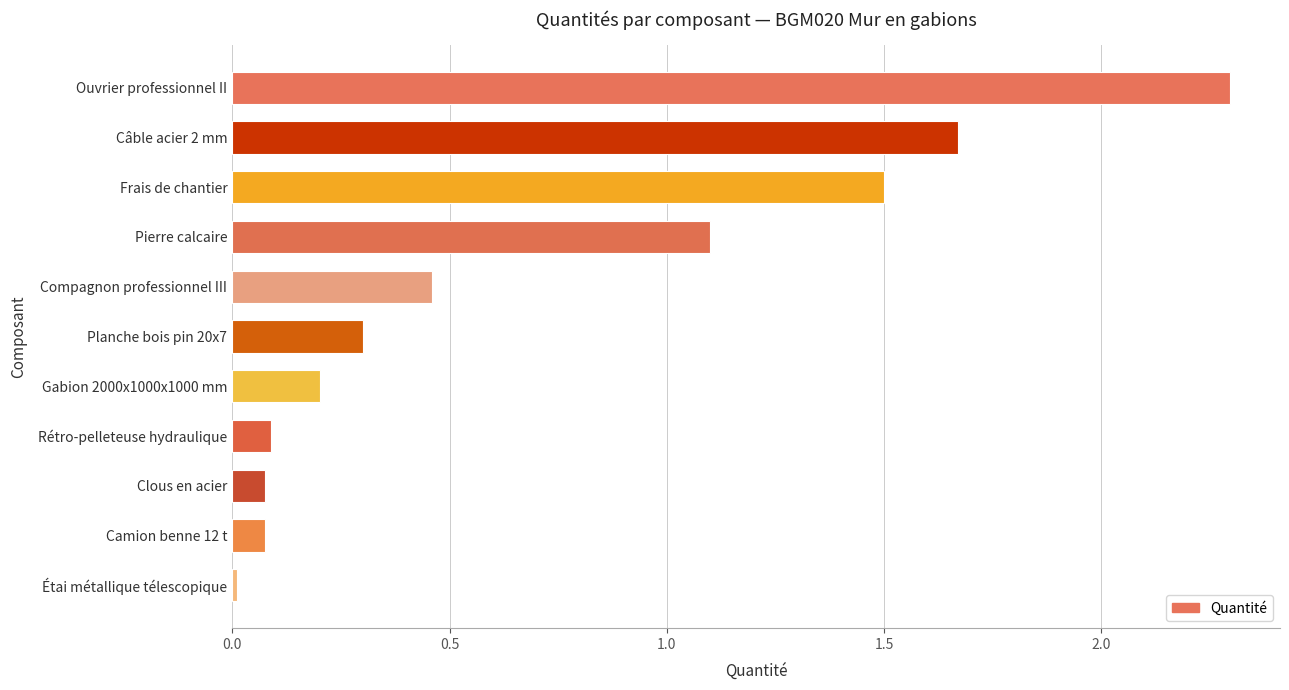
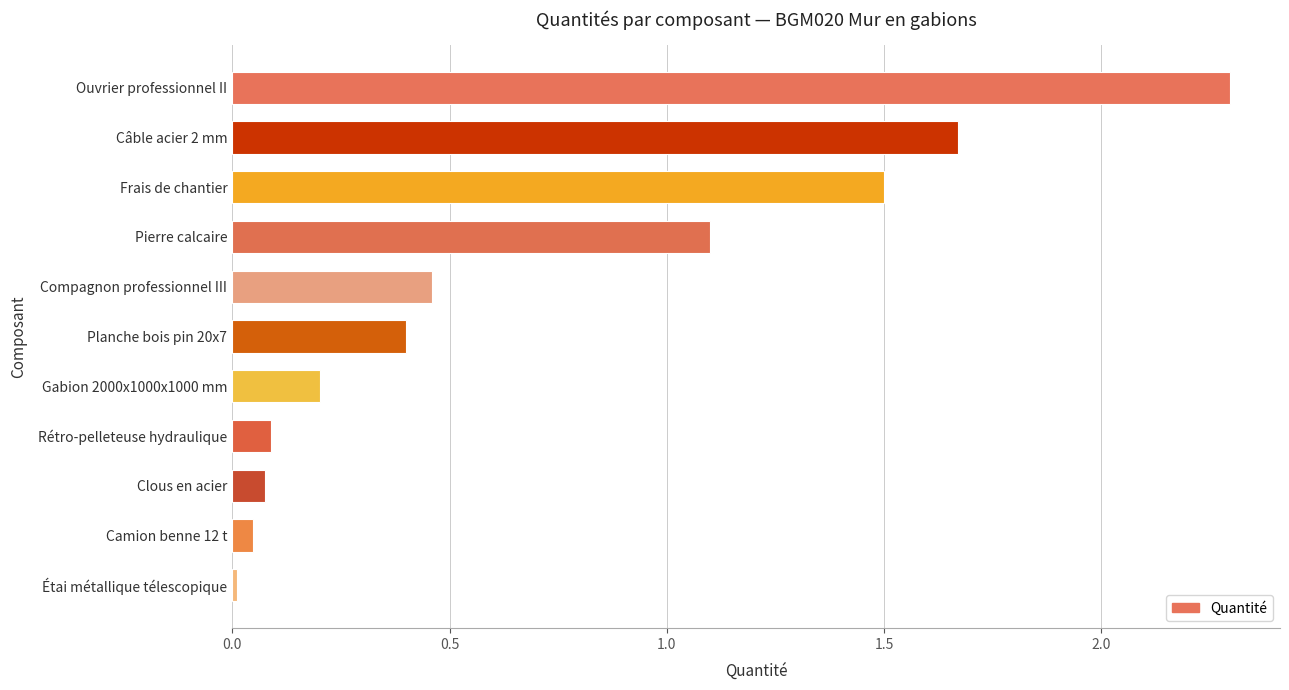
Planche bois pin 20x7: 0.3 -> 0.4
Camion benne 12 t: 0.08 -> 0.05
